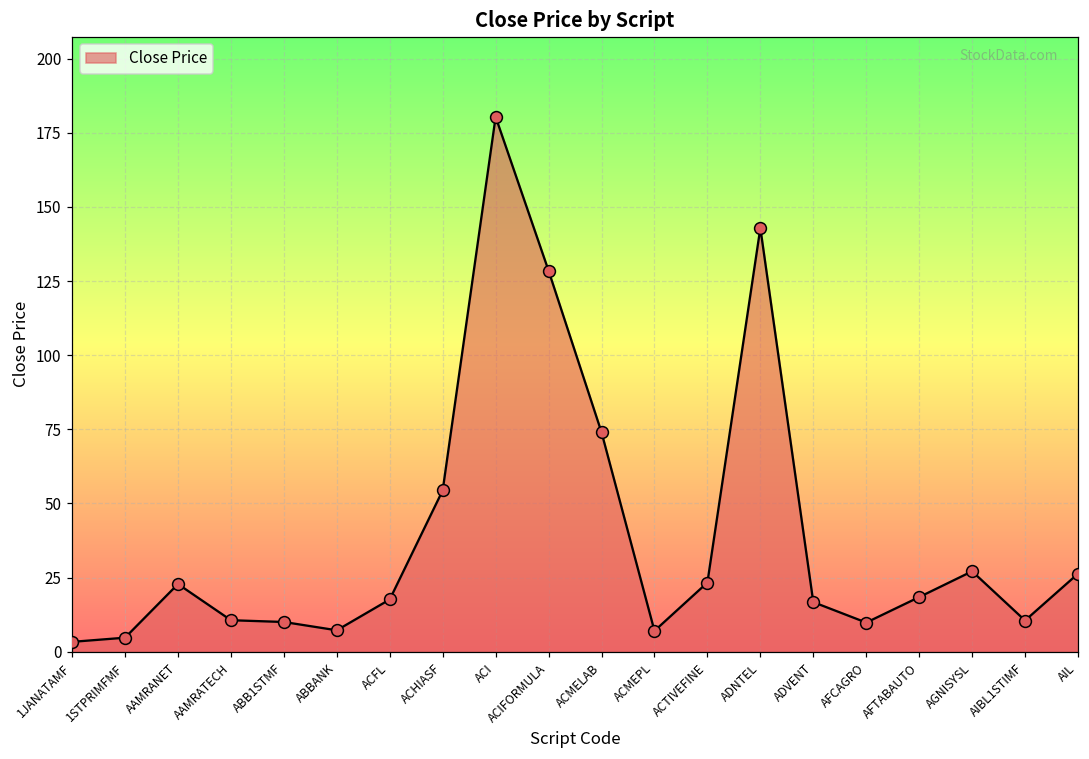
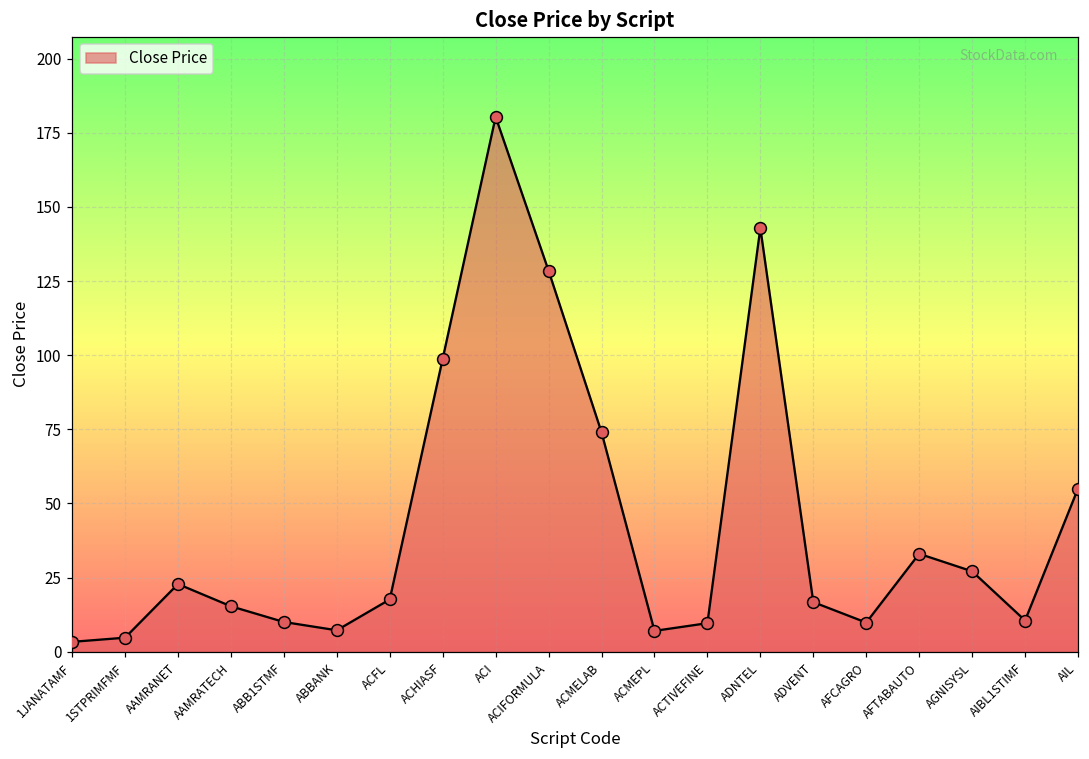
AAMRATECH: 11 -> 15
ACHIASF: 54 -> 99
ACTIVEFINE: 23 -> 10
AFTABAUTO: 18 -> 33
AIL: 26 -> 55
